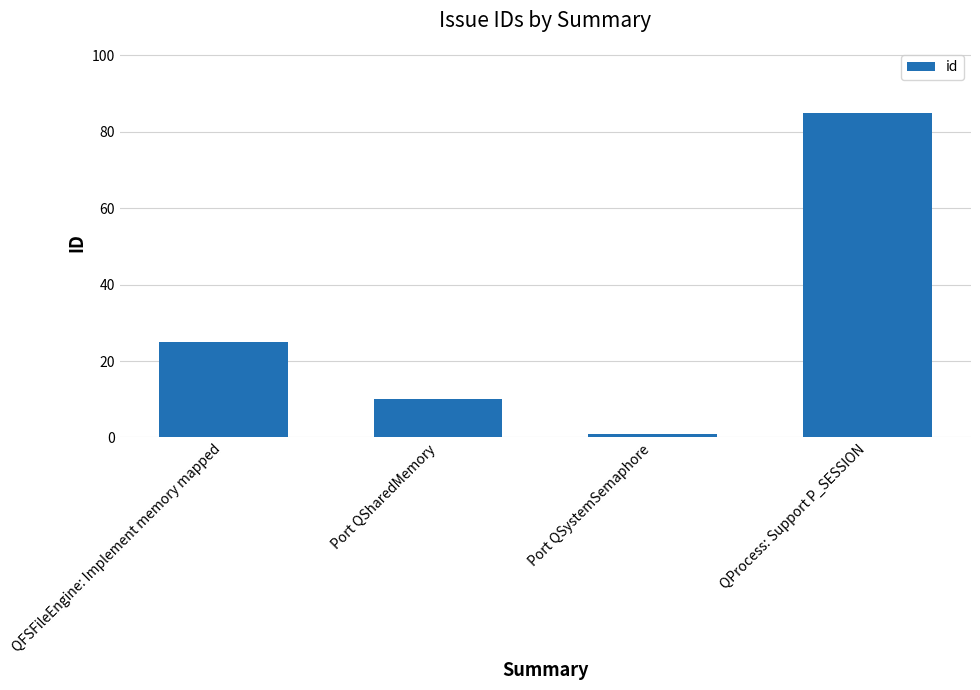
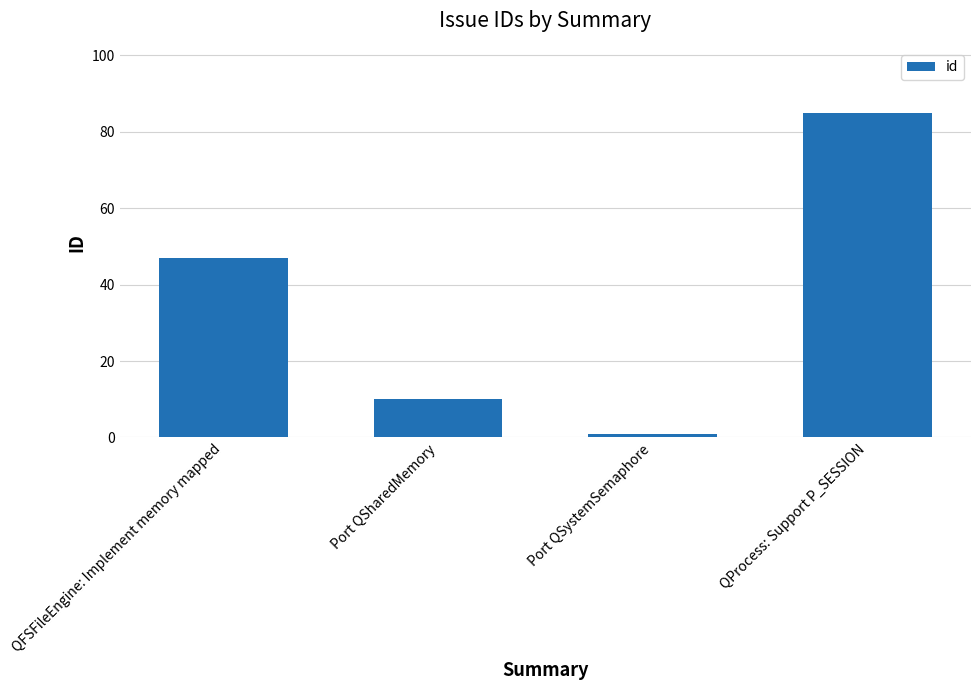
QFSFileEngine: Implement memory mapped: 25 -> 47
